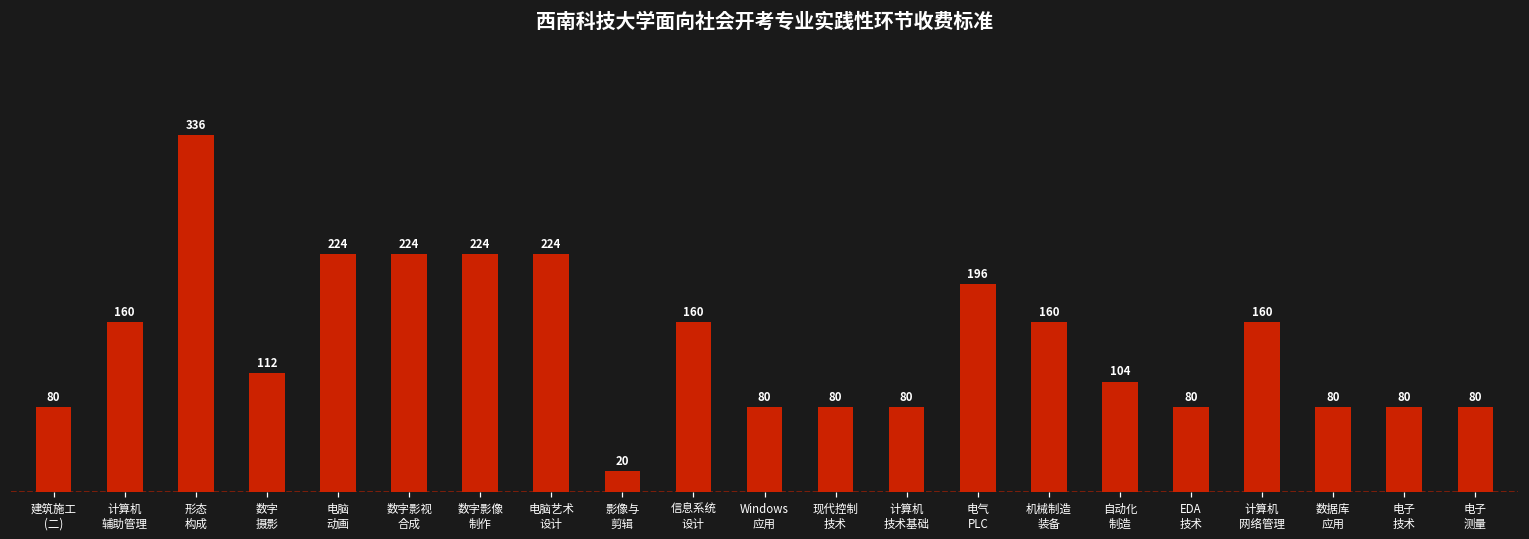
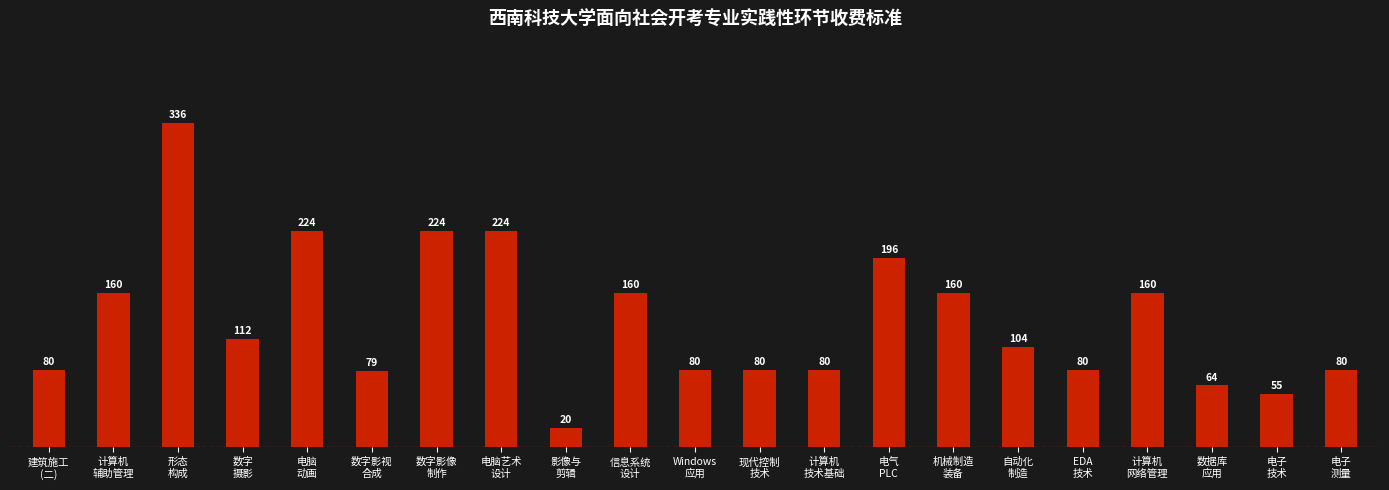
数字影视 合成: 224 -> 79
数据库 应用: 80 -> 64
电子 技术: 80 -> 55
